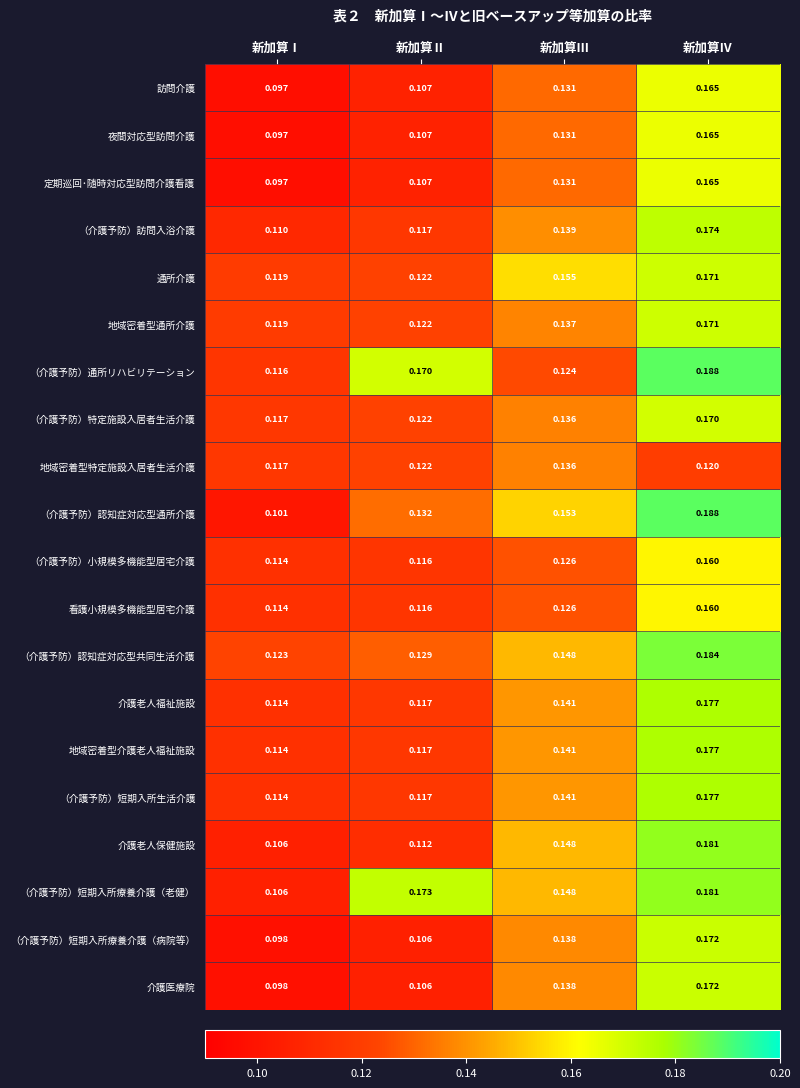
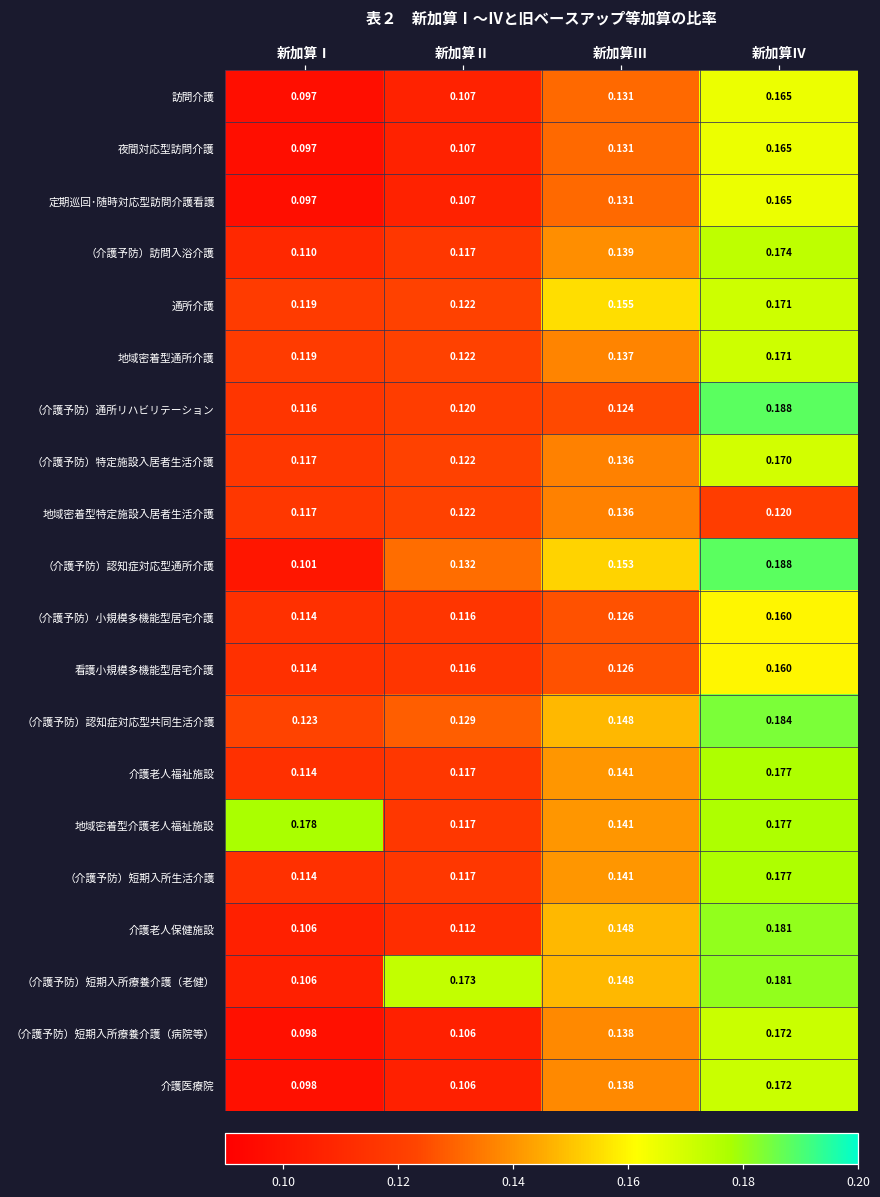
（介護予防）通所リハビリテーション, 新加算Ⅱ: 0.170 -> 0.120
地域密着型介護老人福祉施設, 新加算Ⅰ: 0.114 -> 0.178
